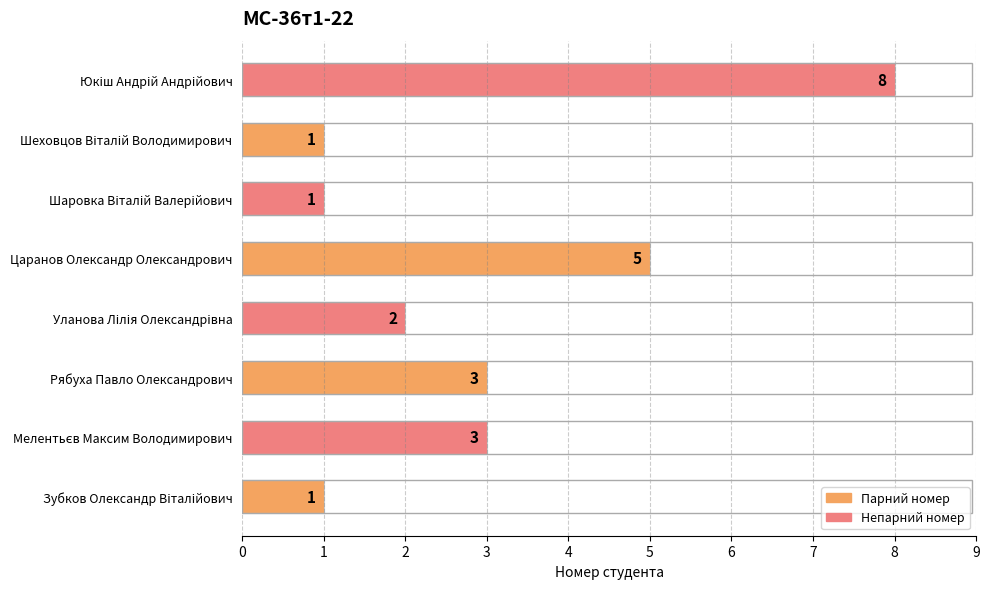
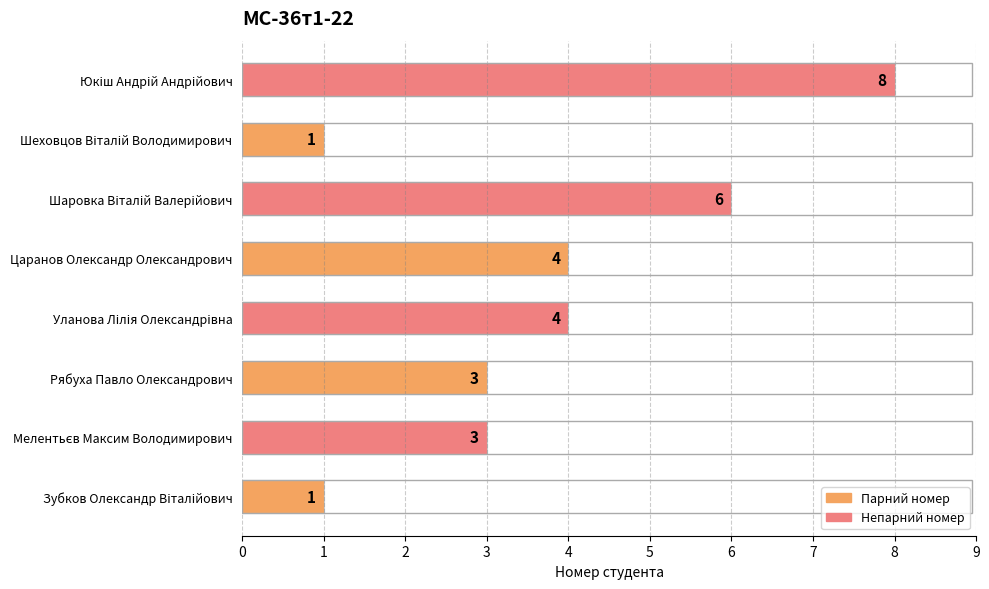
Шаровка Віталій Валерійович: 1 -> 6
Царанов Олександр Олександрович: 5 -> 4
Уланова Лілія Олександрівна: 2 -> 4
